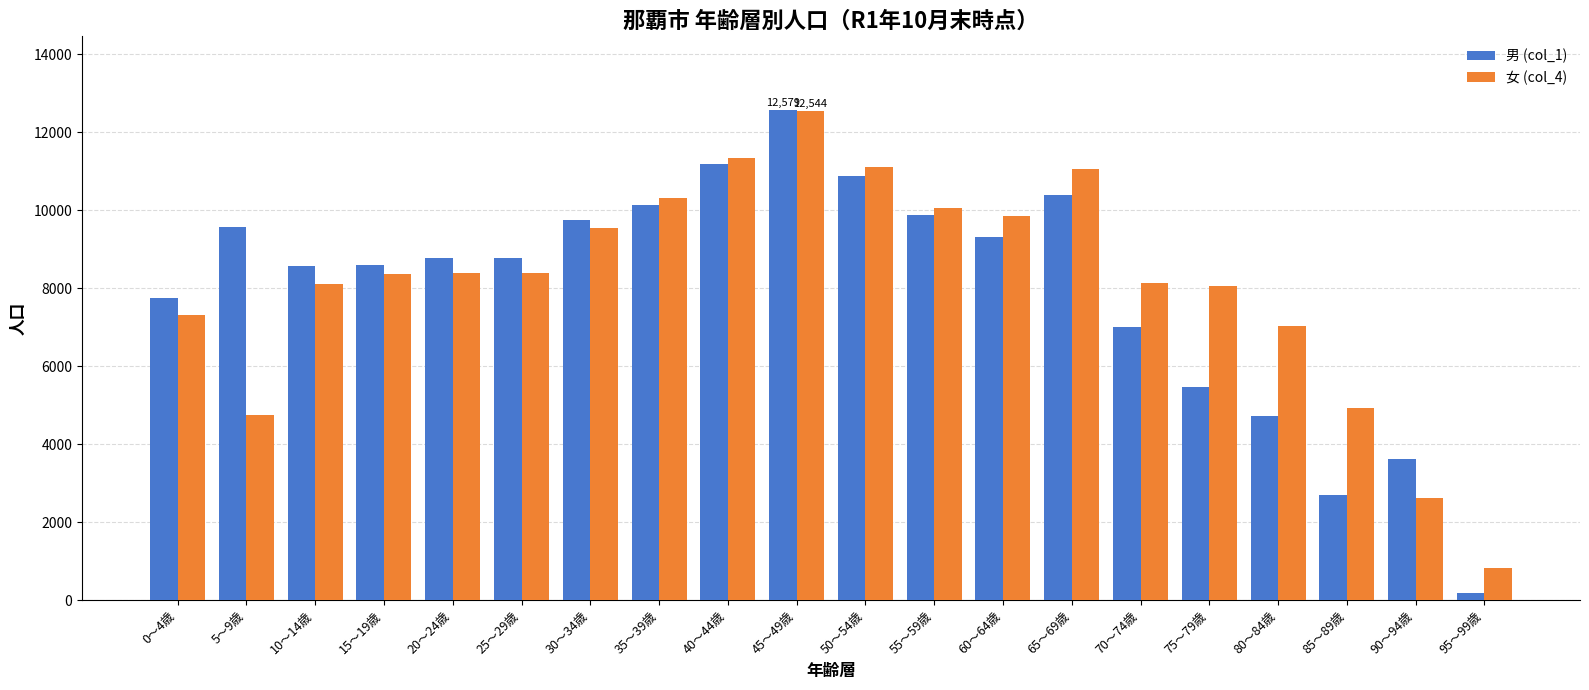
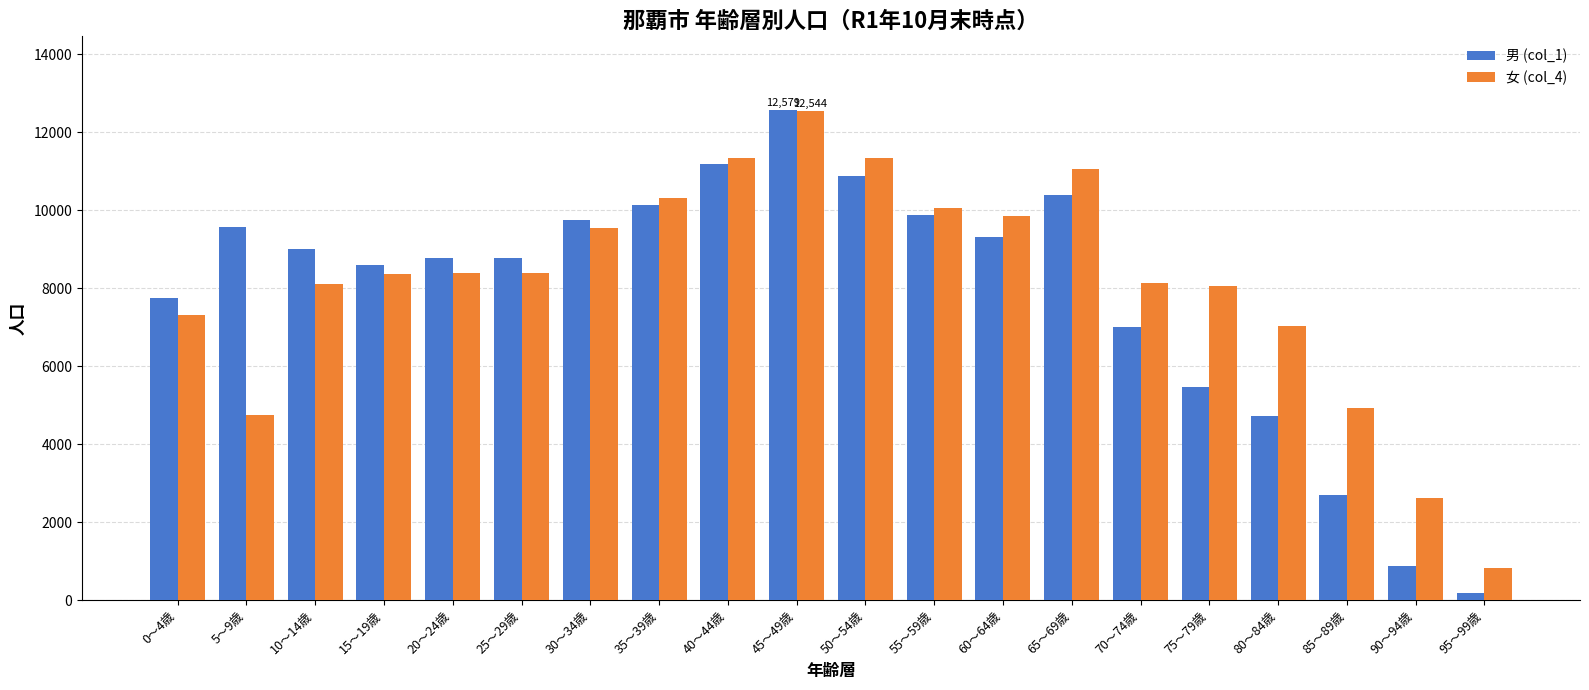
男 (col_1), 10～14歳: 8600 -> 9000
女 (col_4), 50～54歳: 11100 -> 11300
男 (col_1), 90～94歳: 3600 -> 900
